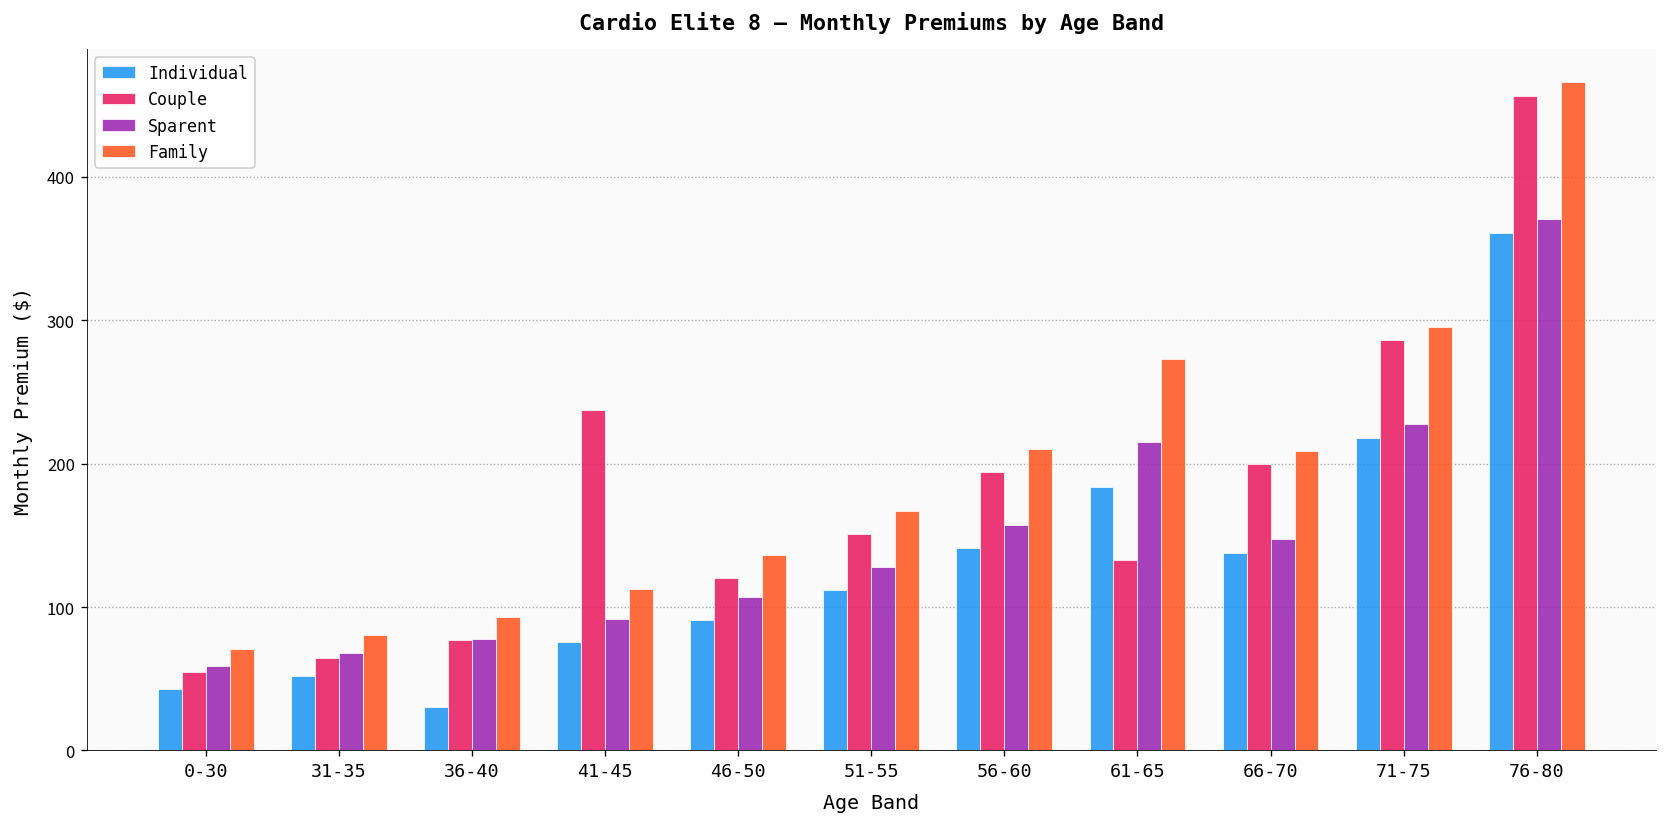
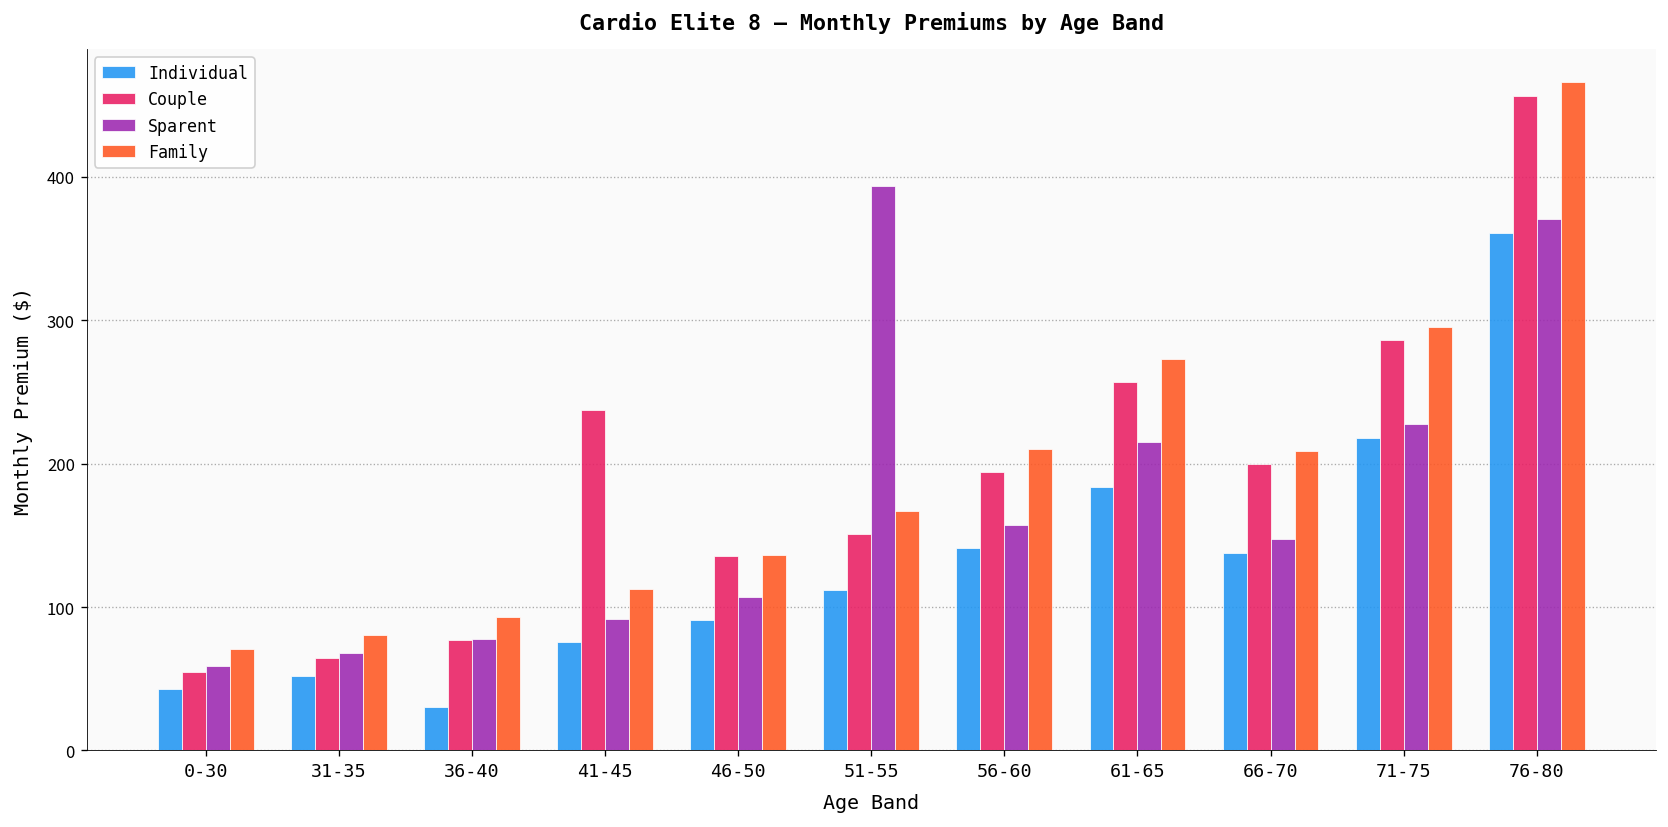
Couple, 46-50: 120 -> 135
Sparent, 51-55: 128 -> 393
Couple, 61-65: 133 -> 257
